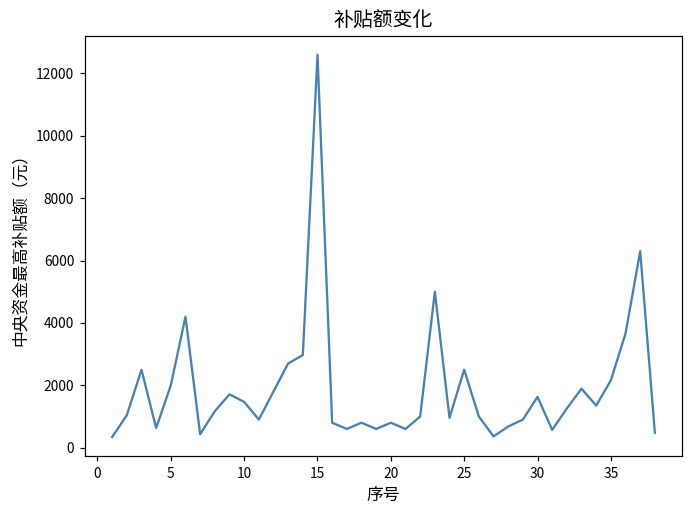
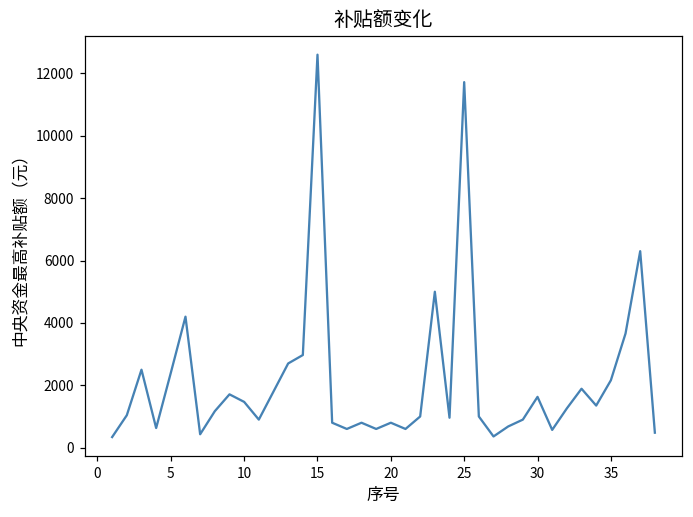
5: 2000 -> 2400
25: 2500 -> 11700
